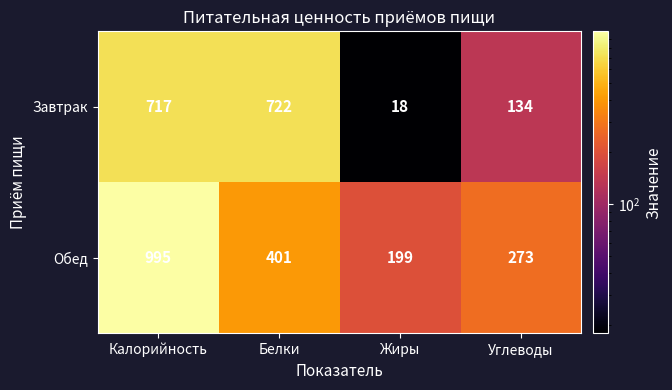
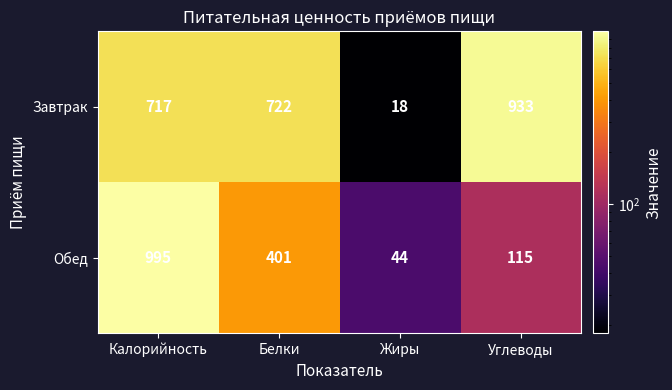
Завтрак, Углеводы: 134 -> 933
Обед, Жиры: 199 -> 44
Обед, Углеводы: 273 -> 115
